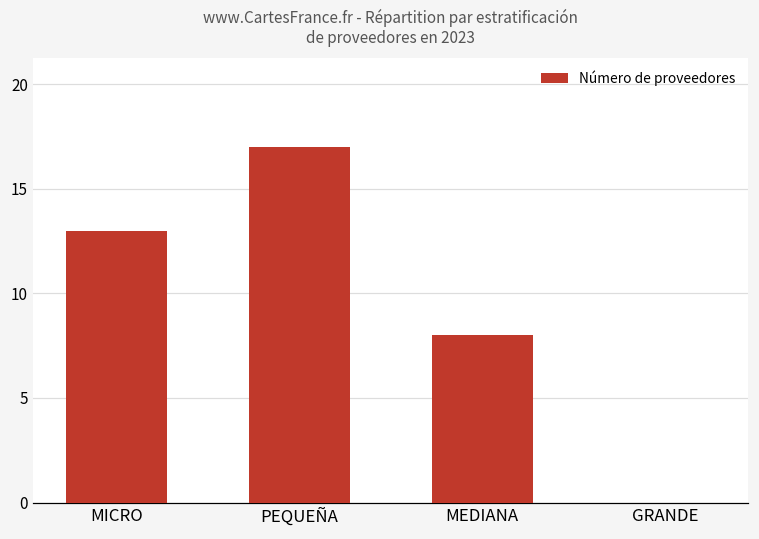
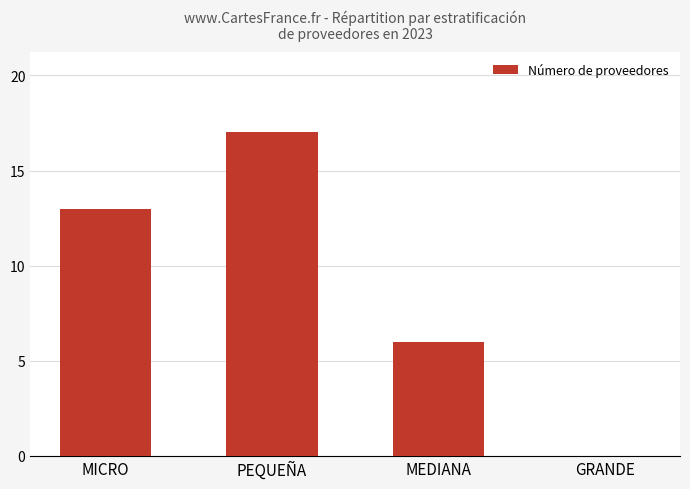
MEDIANA: 8 -> 6
